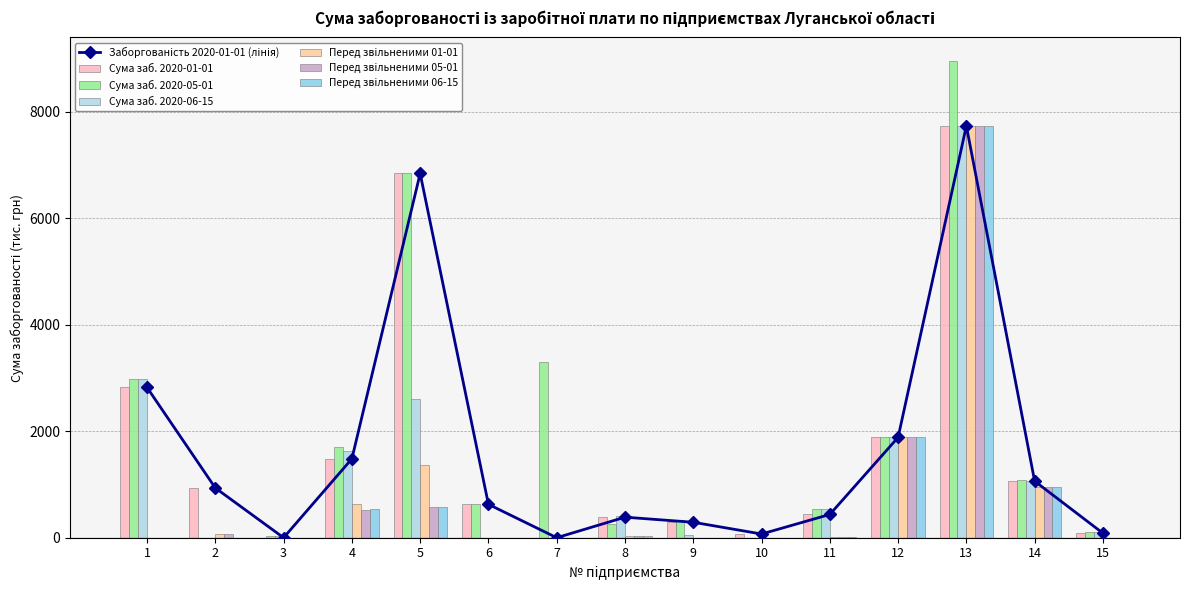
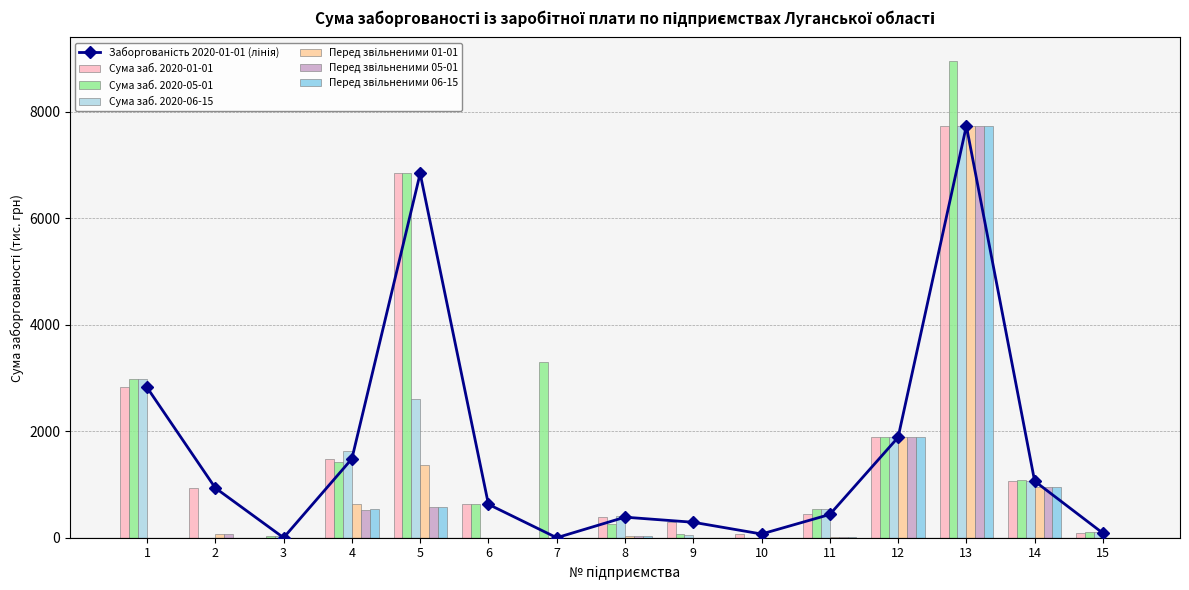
Сума заб. 2020-05-01, 4: 1700 -> 1400
Сума заб. 2020-05-01, 9: 300 -> 100
